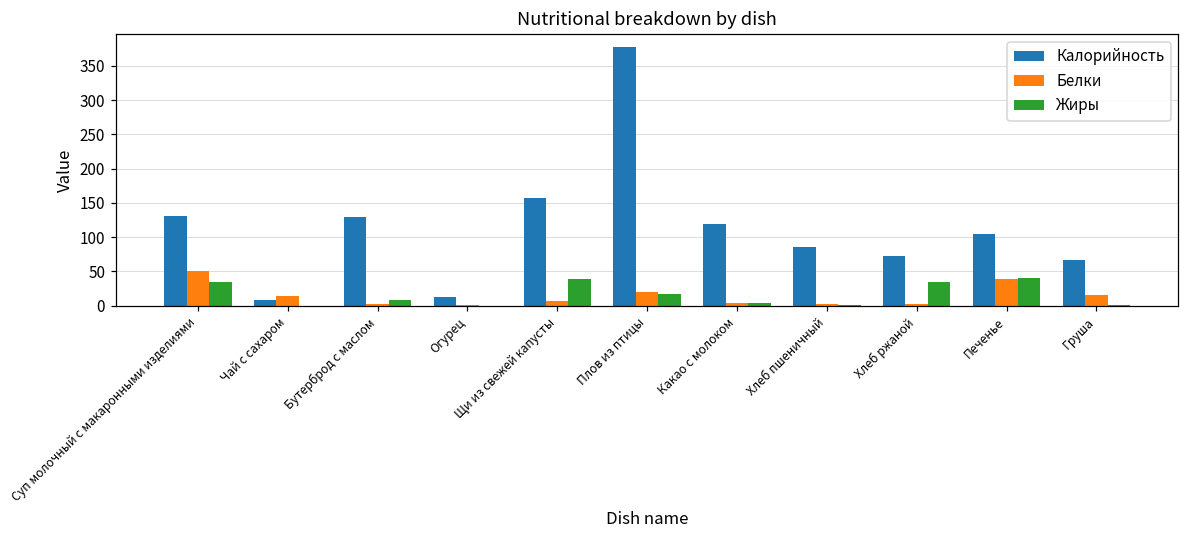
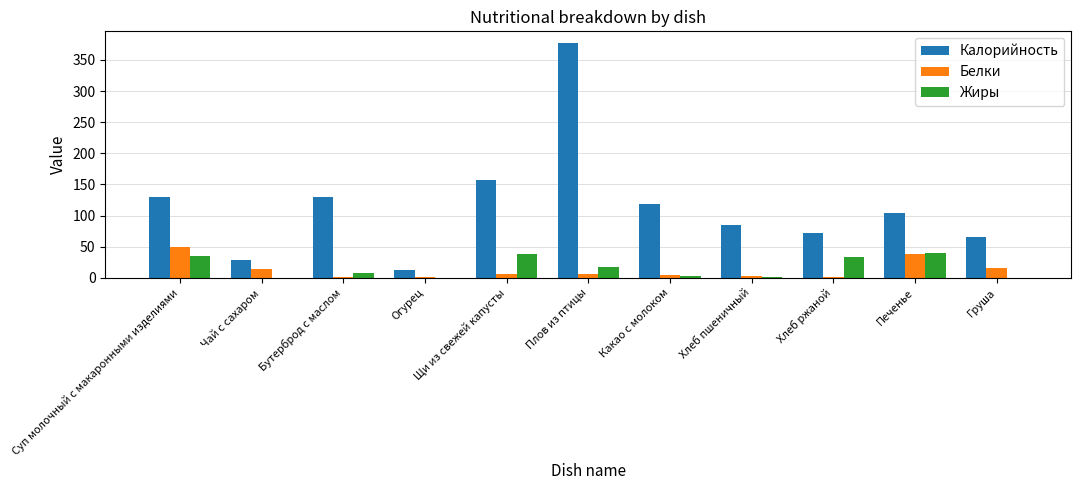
Калорийность, Чай с сахаром: 10 -> 30
Белки, Плов из птицы: 20 -> 10
